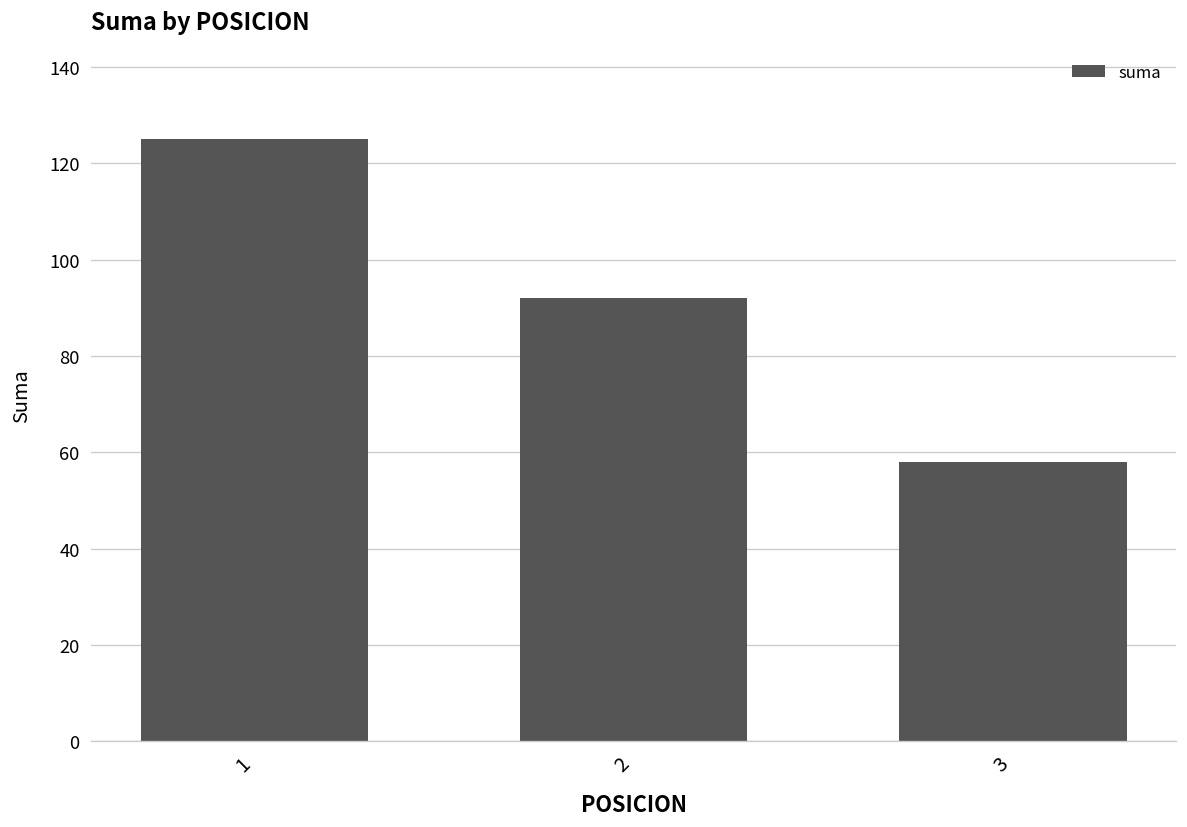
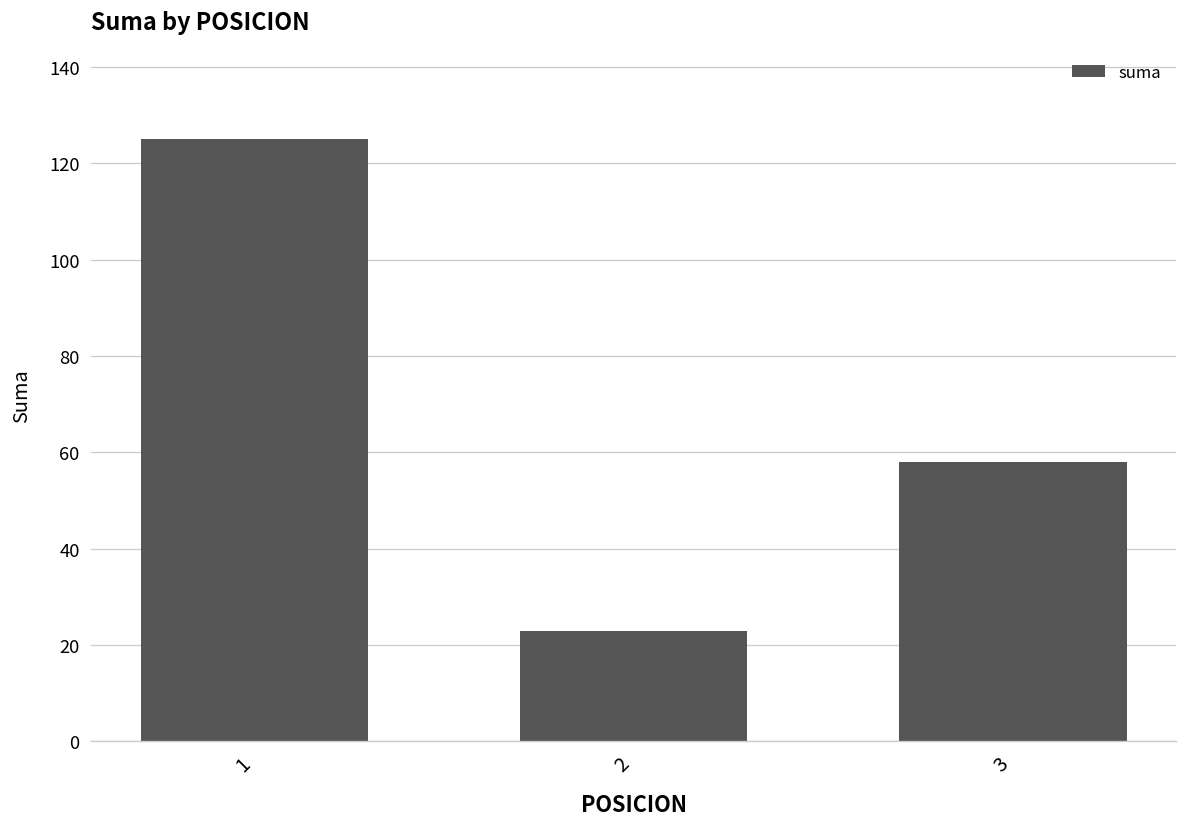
2: 92 -> 23
